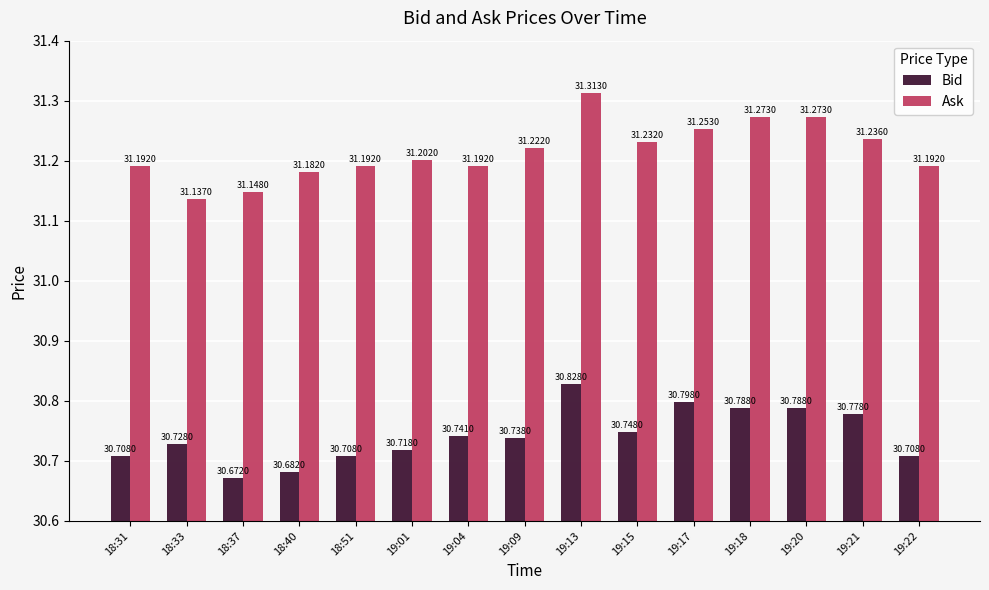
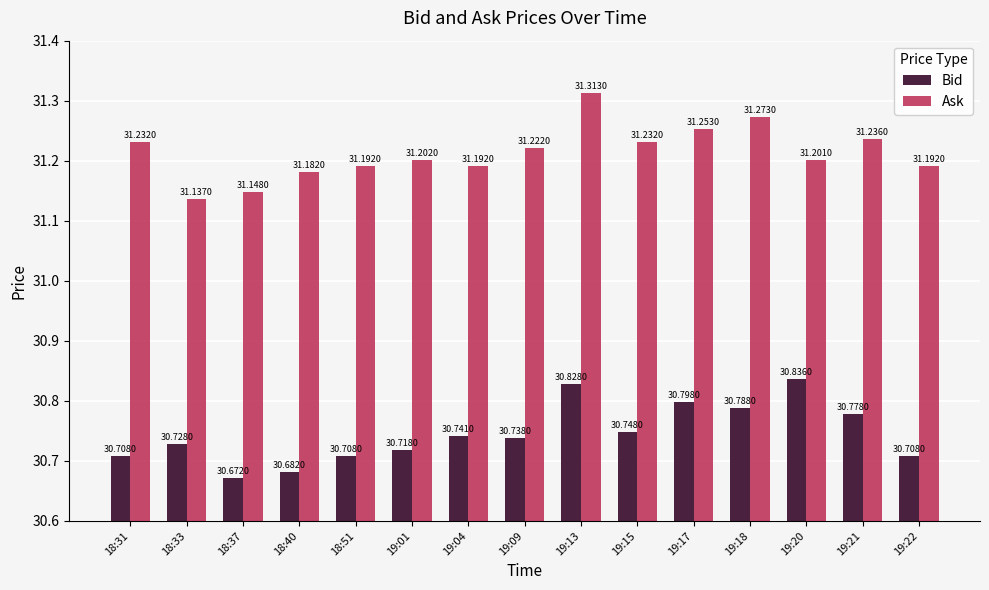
Ask, 18:31: 31.1920 -> 31.2320
Bid, 19:20: 30.7880 -> 30.8360
Ask, 19:20: 31.2730 -> 31.2010
